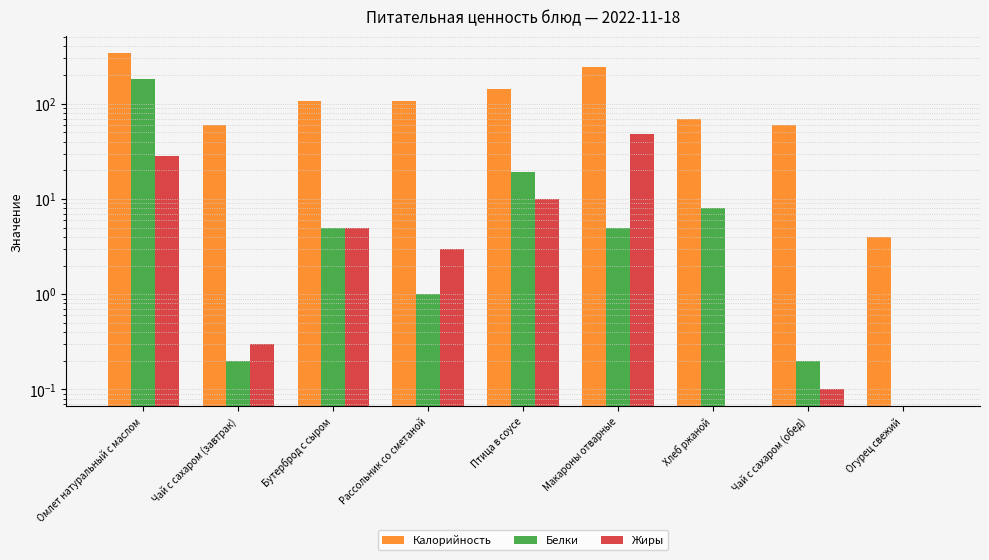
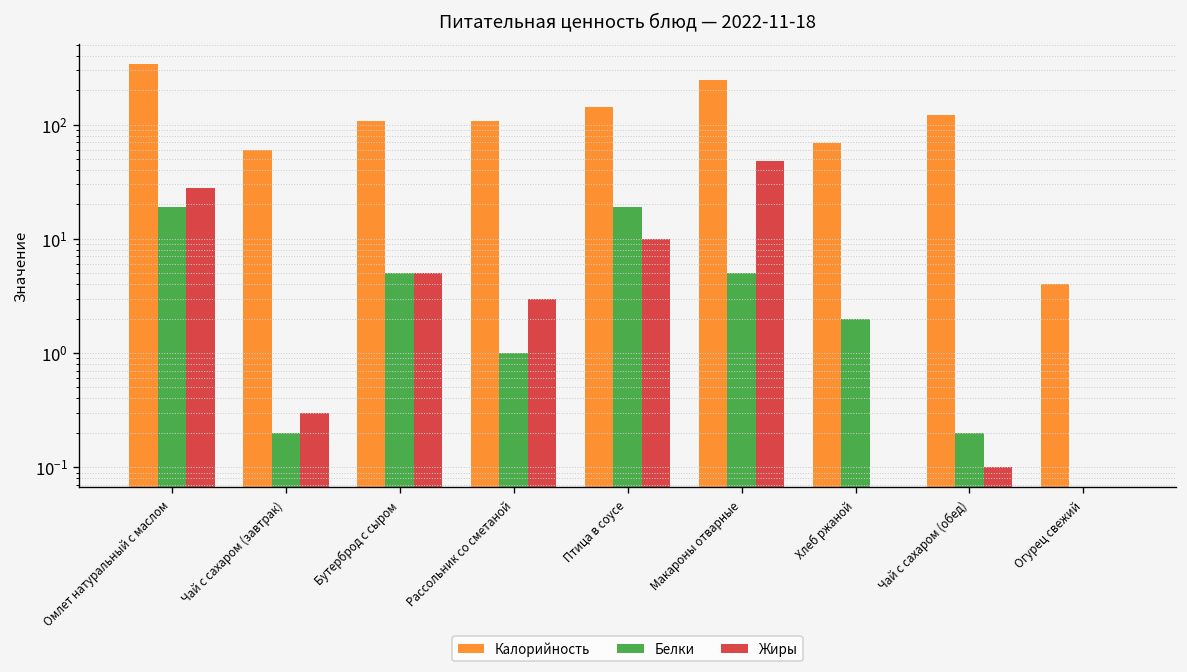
Белки, Омлет натуральный с маслом: 180 -> 19
Белки, Хлеб ржаной: 8 -> 2
Калорийность, Чай с сахаром (обед): 60 -> 120
